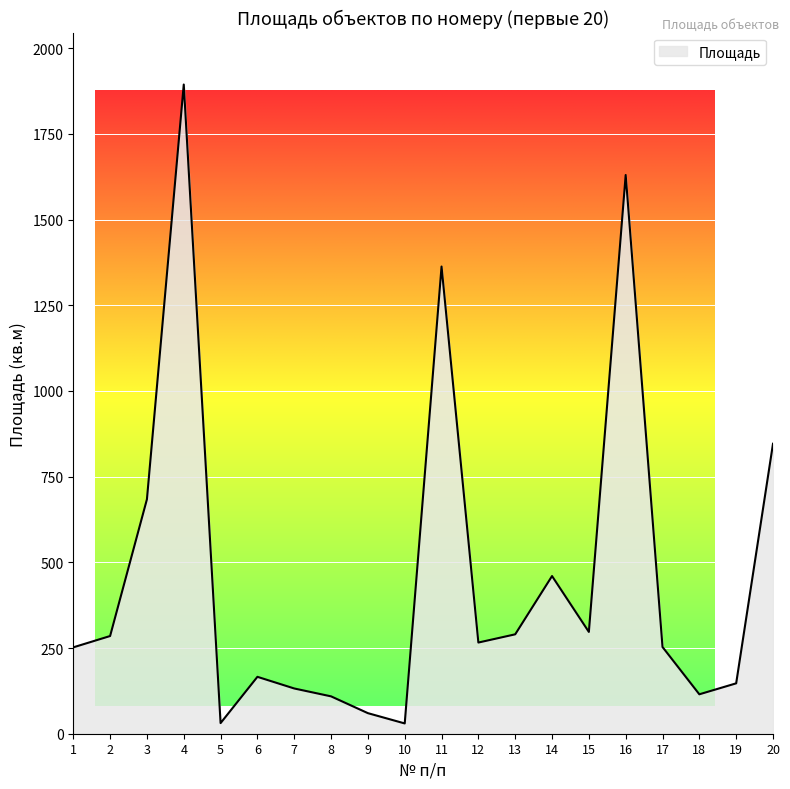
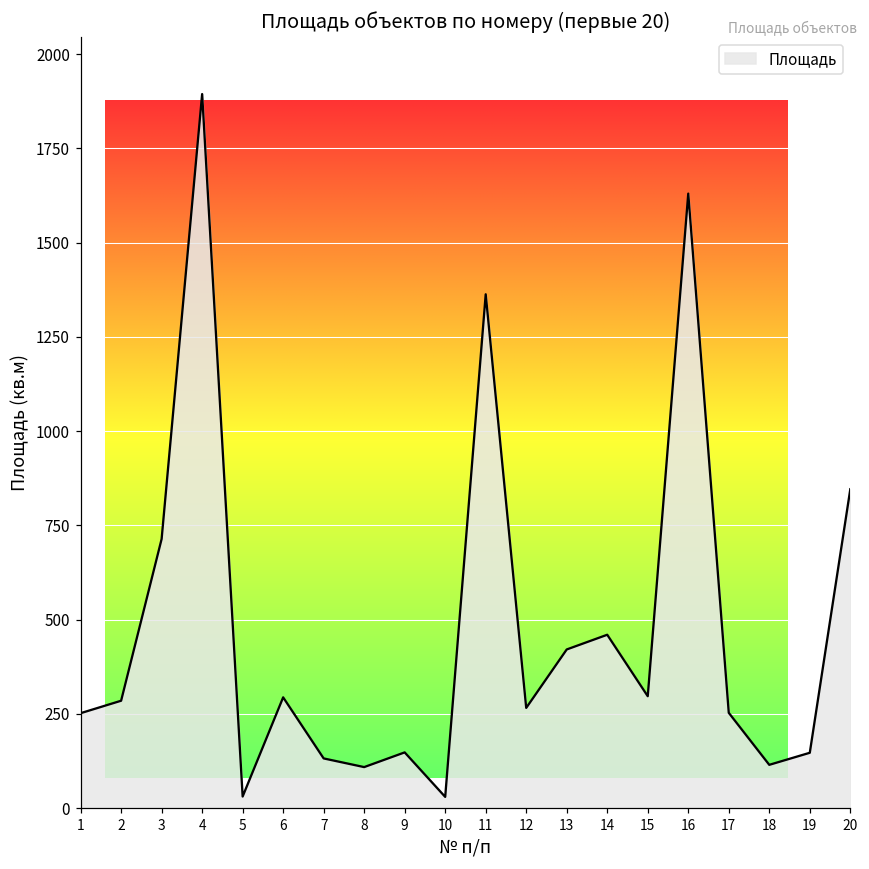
3: 680 -> 710
6: 170 -> 290
9: 60 -> 150
13: 290 -> 420
